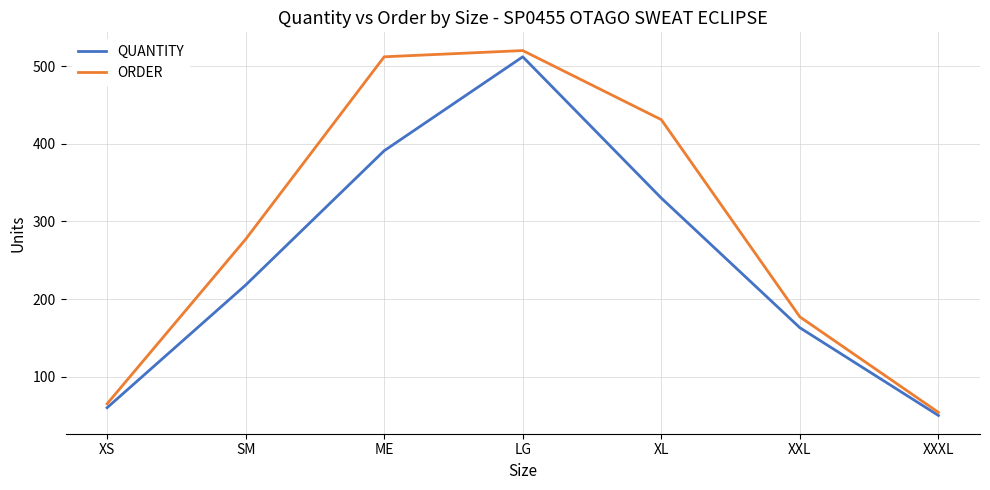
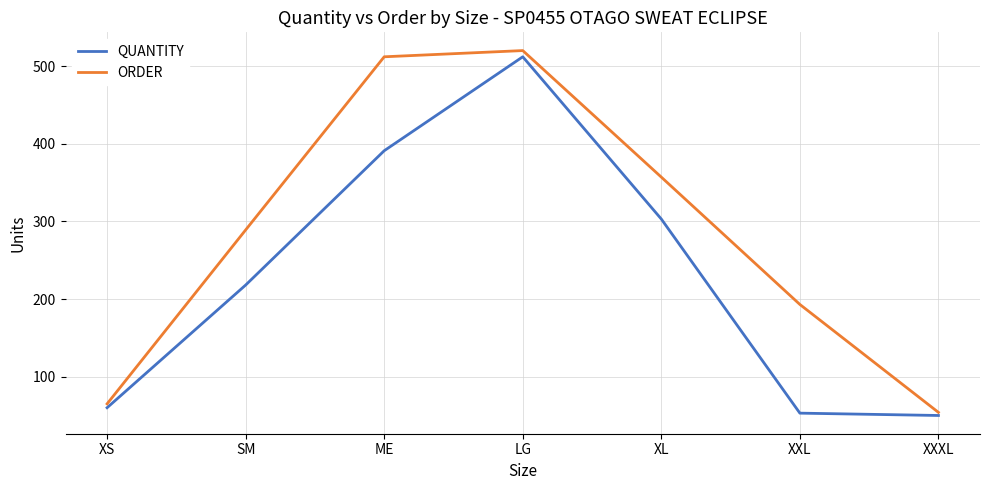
ORDER, SM: 280 -> 290
QUANTITY, XL: 330 -> 300
ORDER, XL: 430 -> 360
QUANTITY, XXL: 160 -> 50
ORDER, XXL: 180 -> 190
